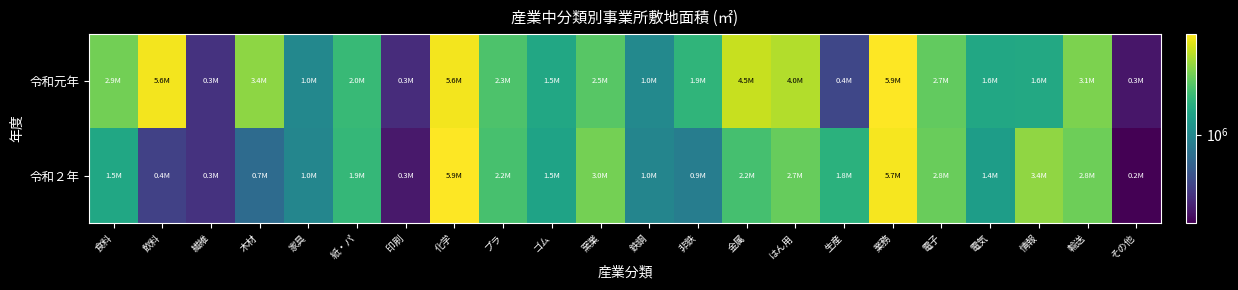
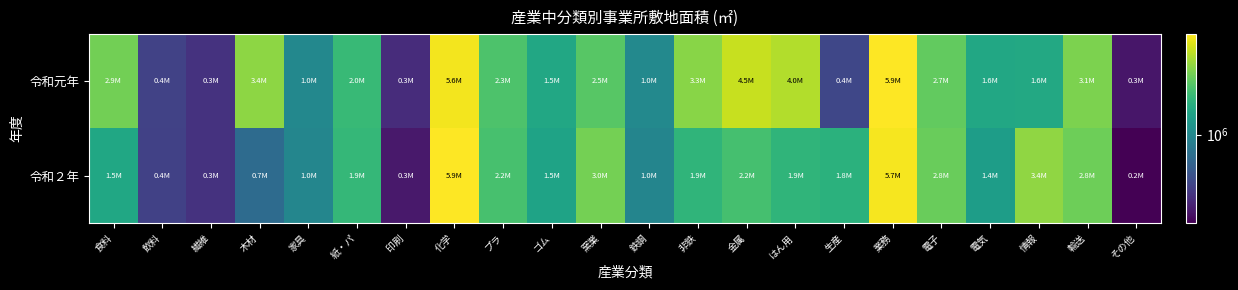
令和元年, 飲料: 5.6M -> 0.4M
令和元年, 非鉄: 1.9M -> 3.3M
令和２年, 非鉄: 0.9M -> 1.9M
令和２年, はん用: 2.7M -> 1.9M
